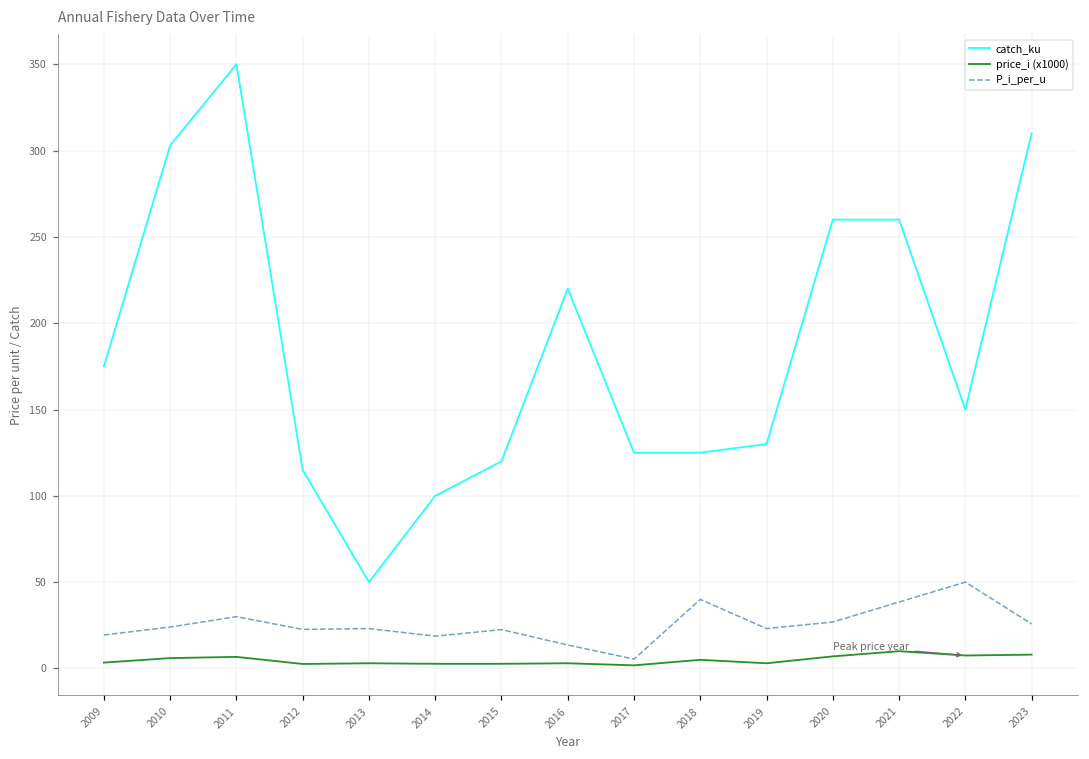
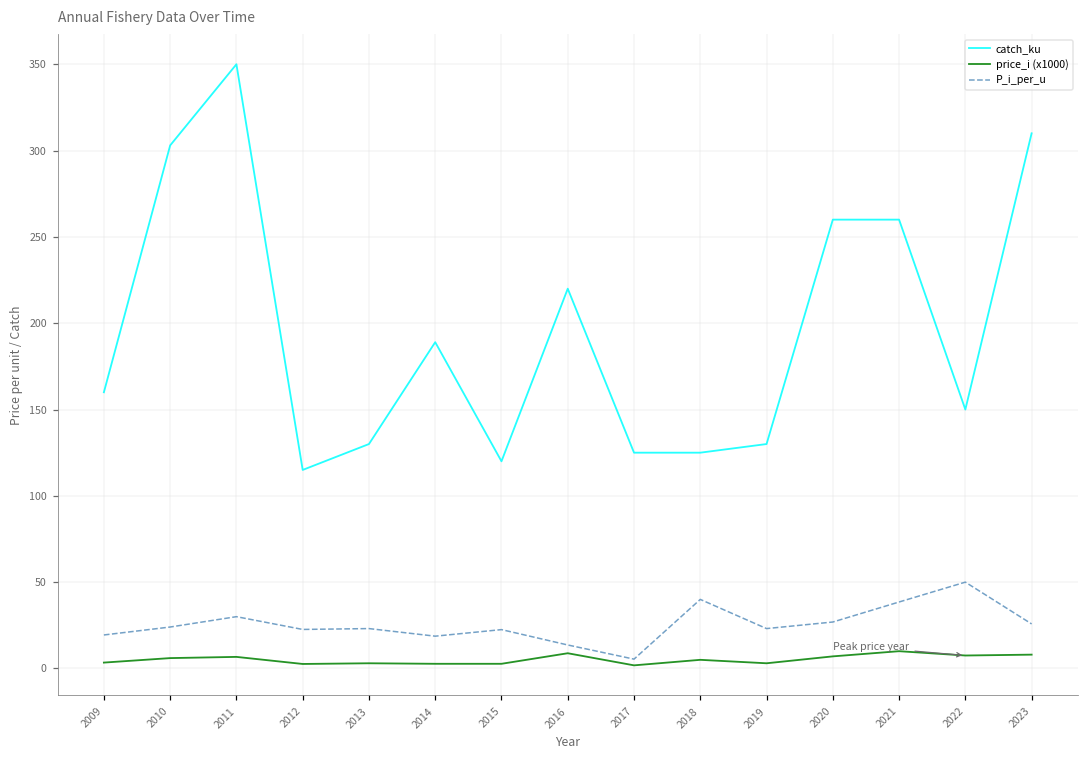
catch_ku, 2009: 175 -> 160
catch_ku, 2013: 50 -> 130
catch_ku, 2014: 100 -> 189
price_i (x1000), 2016: 3 -> 9
